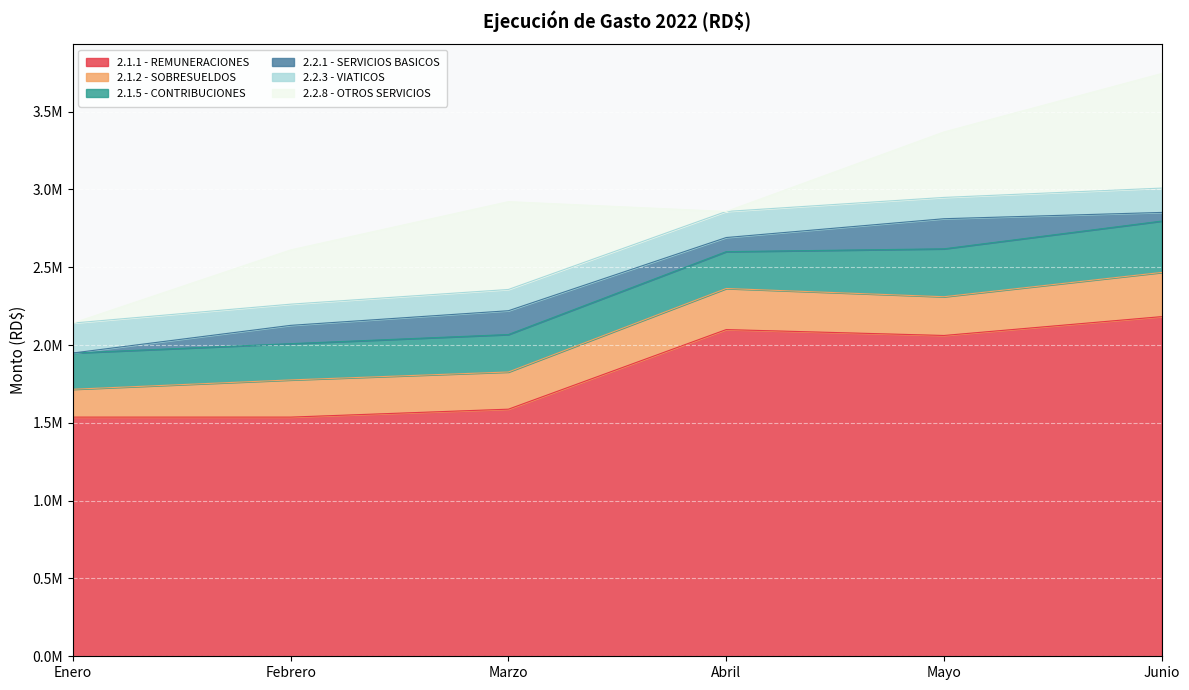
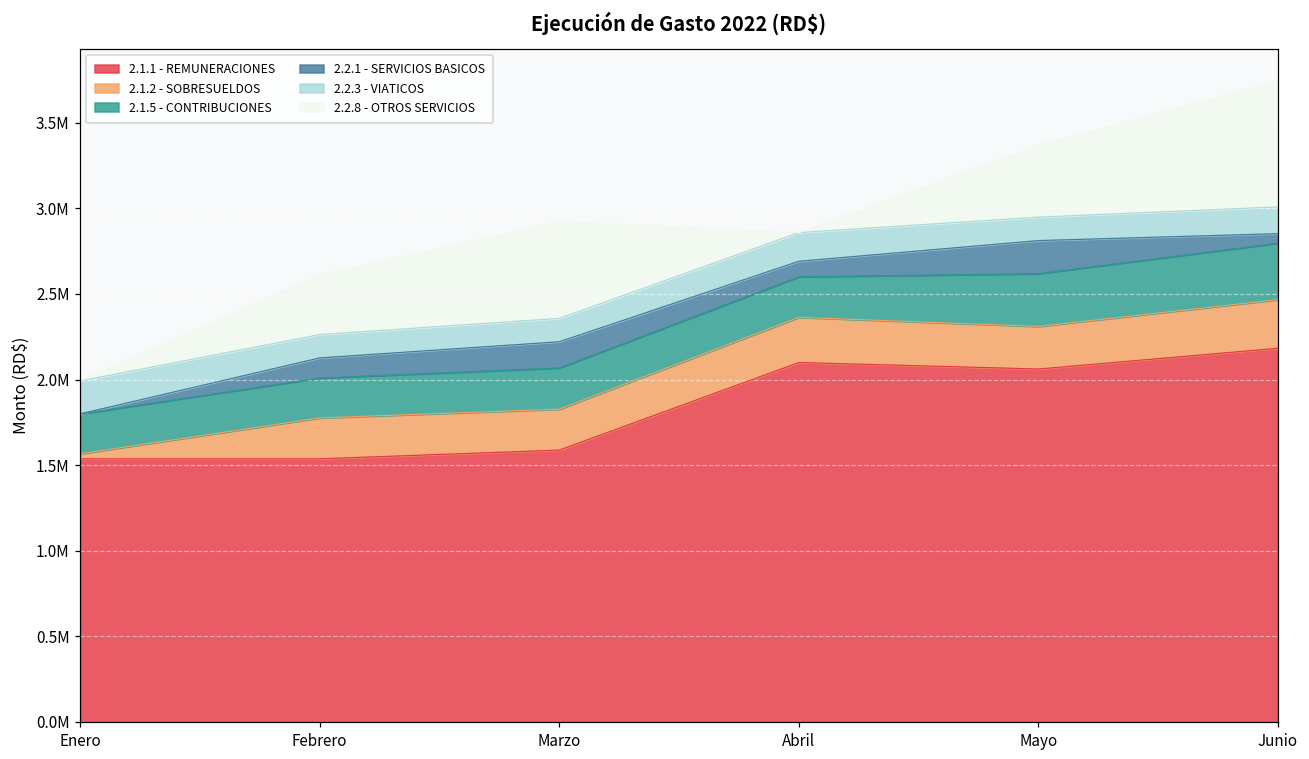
2.1.2 - SOBRESUELDOS, Enero: 180000 -> 30000
